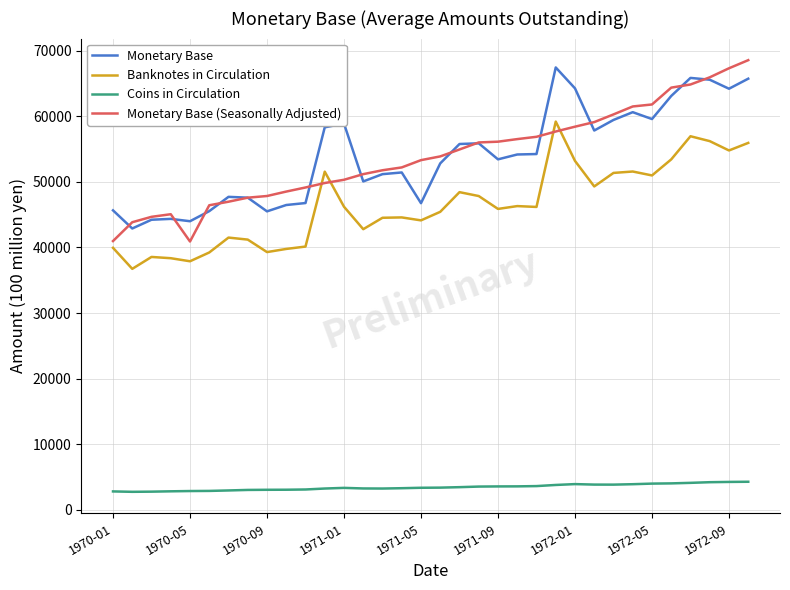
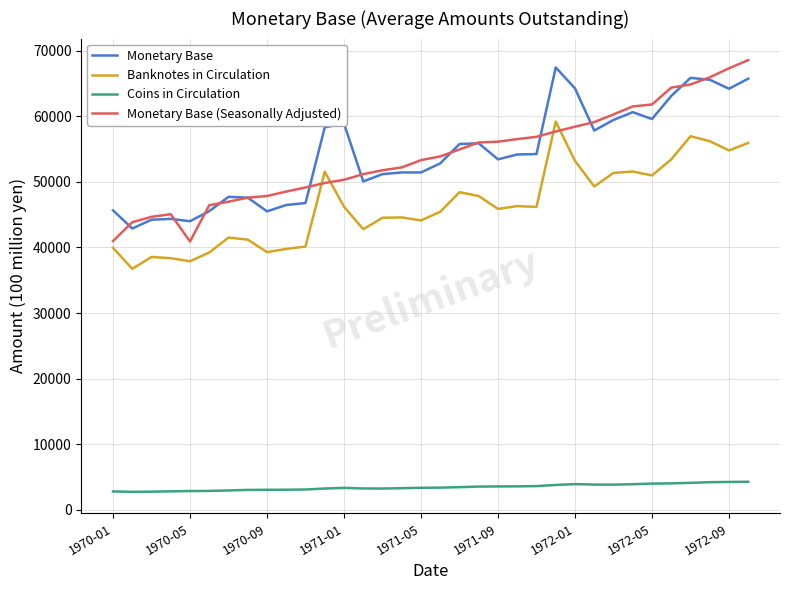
Monetary Base, 1971-05: 47000 -> 51000
